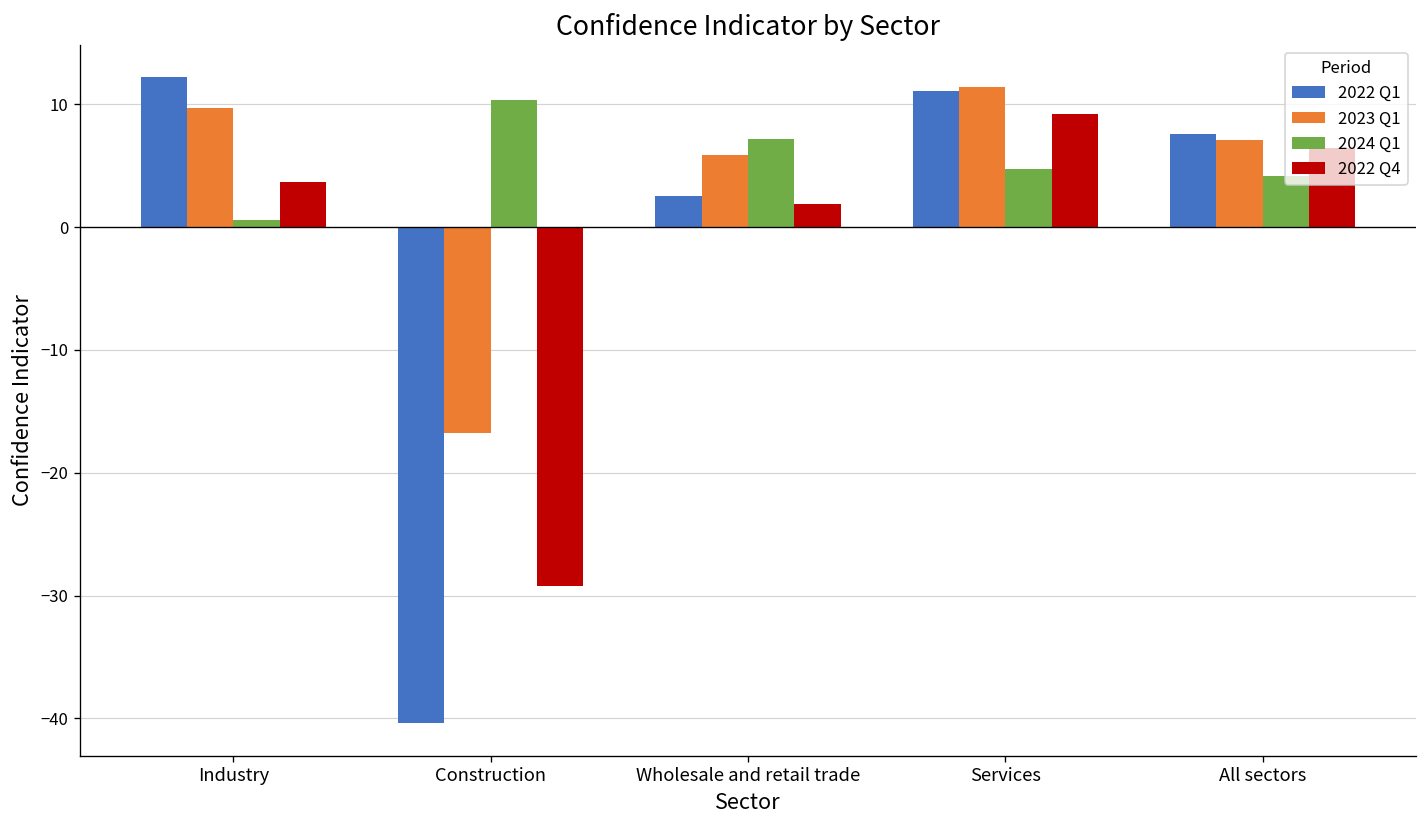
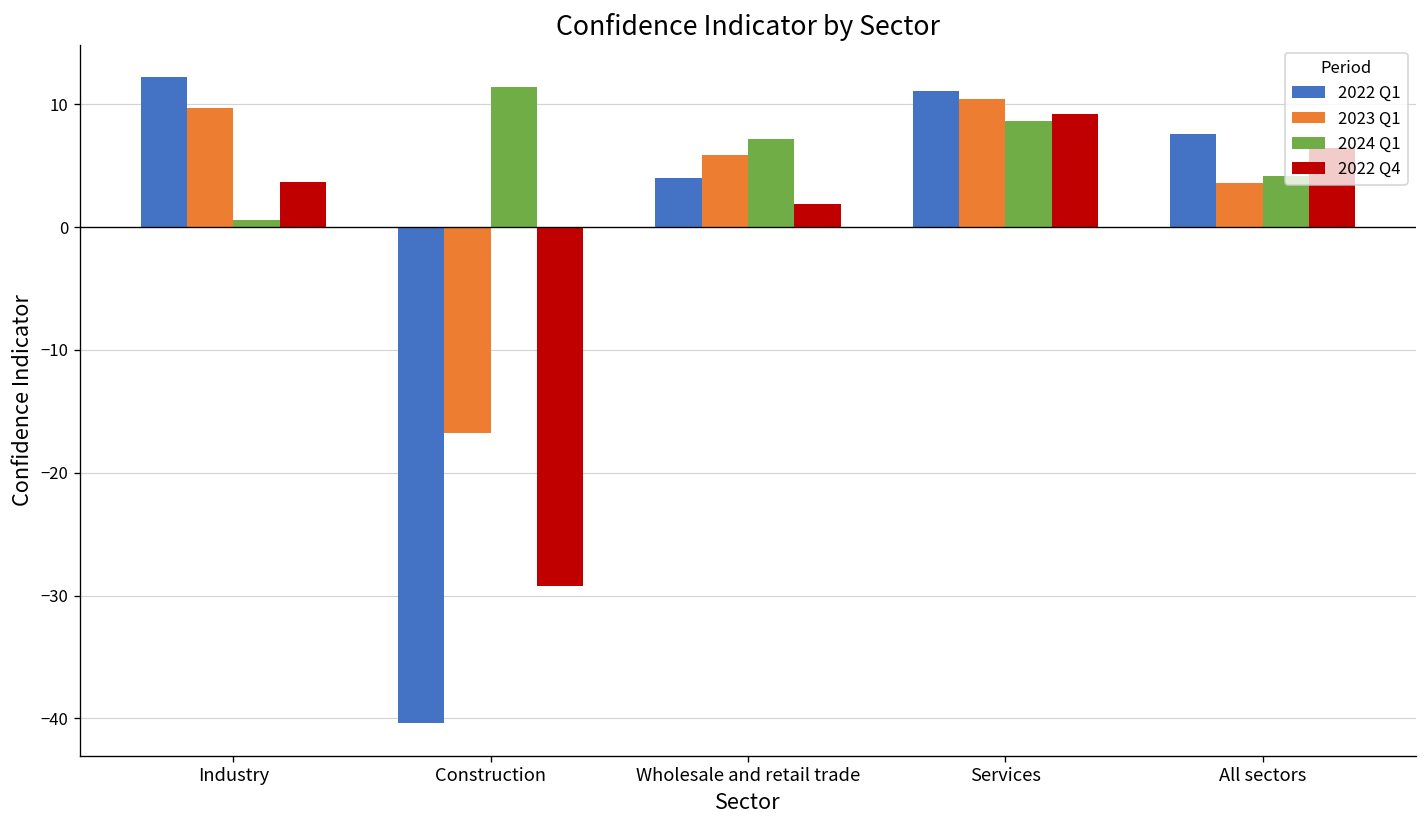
2024 Q1, Construction: 10.3 -> 11.4
2022 Q1, Wholesale and retail trade: 2.5 -> 4.0
2023 Q1, Services: 11.4 -> 10.4
2024 Q1, Services: 4.7 -> 8.6
2023 Q1, All sectors: 7.1 -> 3.6
